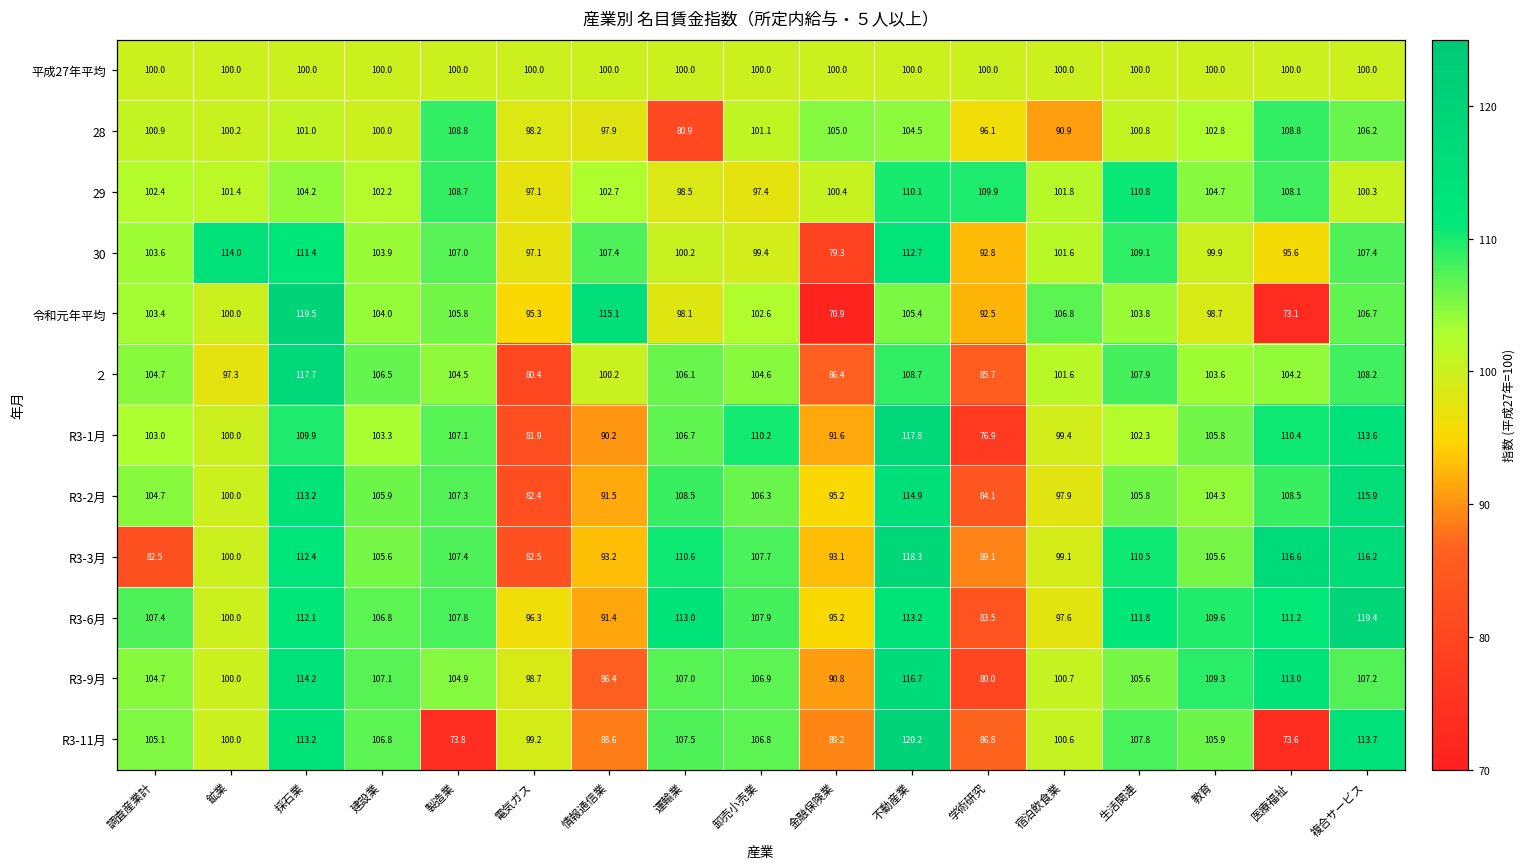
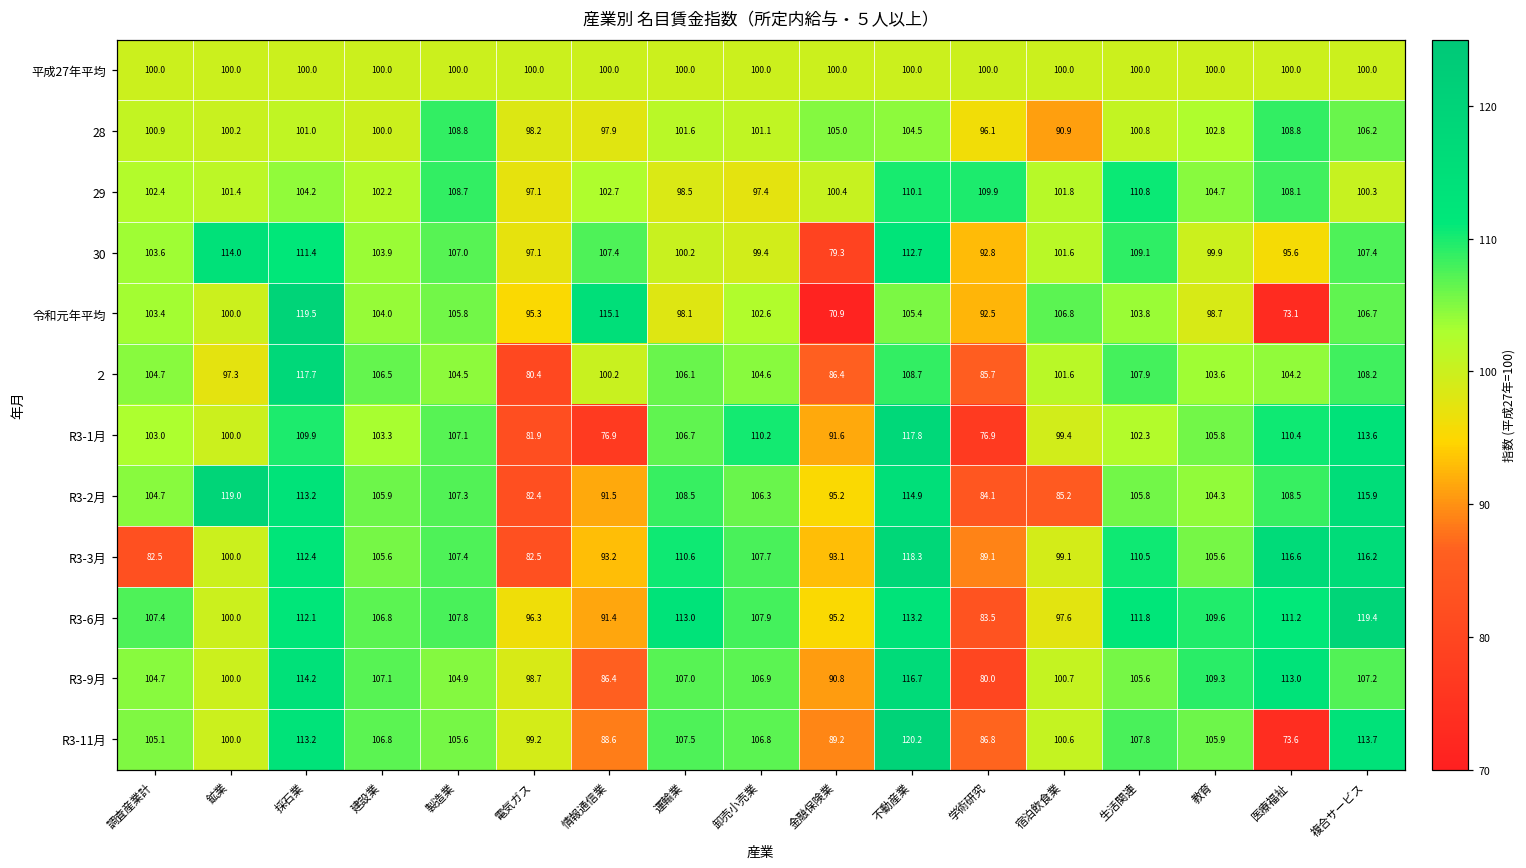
28, 運輸業: 80.9 -> 101.6
R3-1月, 情報通信業: 90.2 -> 76.9
R3-2月, 鉱業: 100.0 -> 119.0
R3-2月, 宿泊飲食業: 97.9 -> 85.2
R3-11月, 製造業: 73.8 -> 105.6
